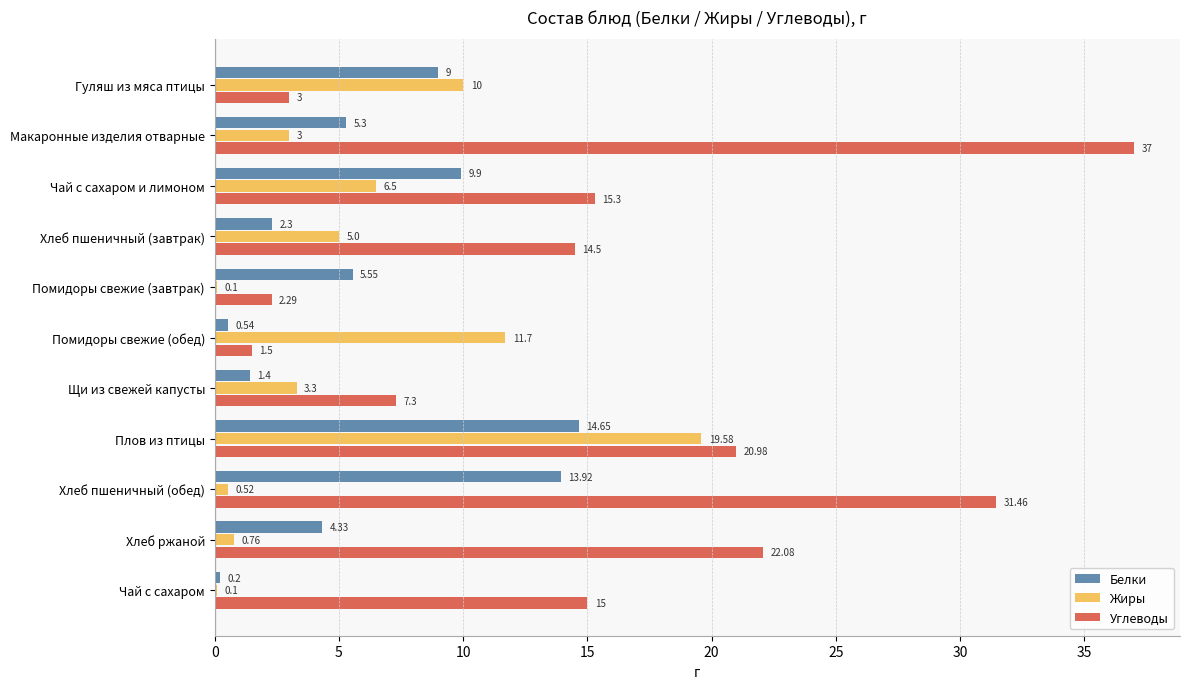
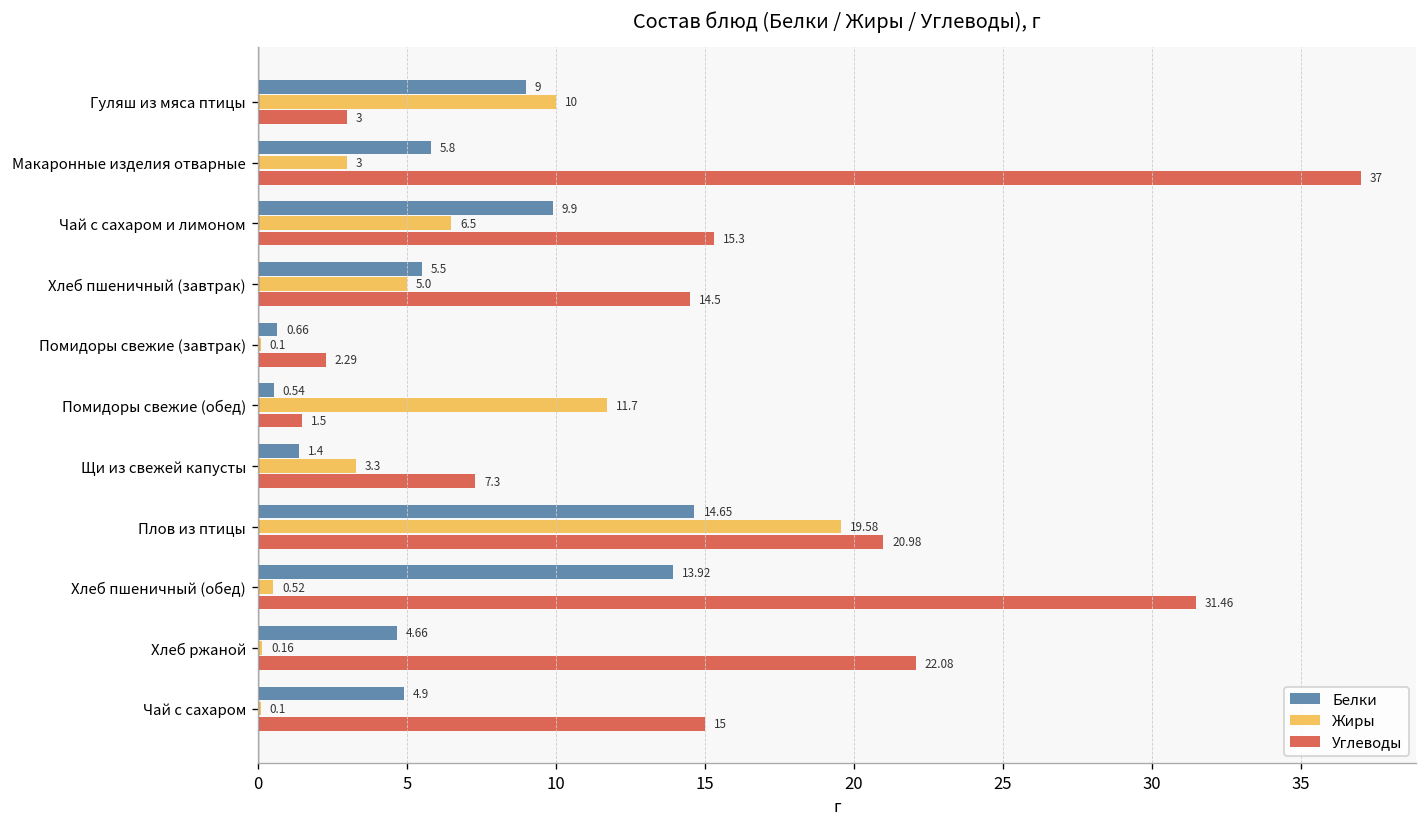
Белки, Макаронные изделия отварные: 5.3 -> 5.8
Белки, Хлеб пшеничный (завтрак): 2.3 -> 5.5
Белки, Помидоры свежие (завтрак): 5.55 -> 0.66
Белки, Хлеб ржаной: 4.33 -> 4.66
Жиры, Хлеб ржаной: 0.76 -> 0.16
Белки, Чай с сахаром: 0.2 -> 4.9
